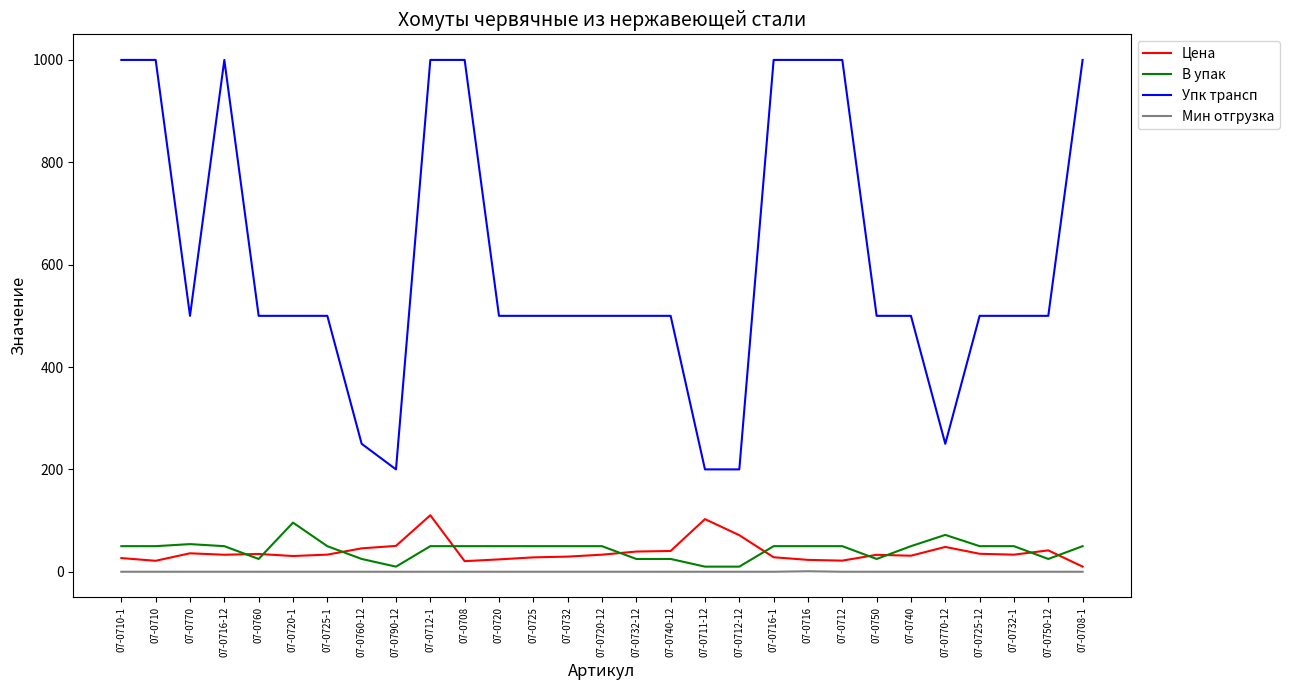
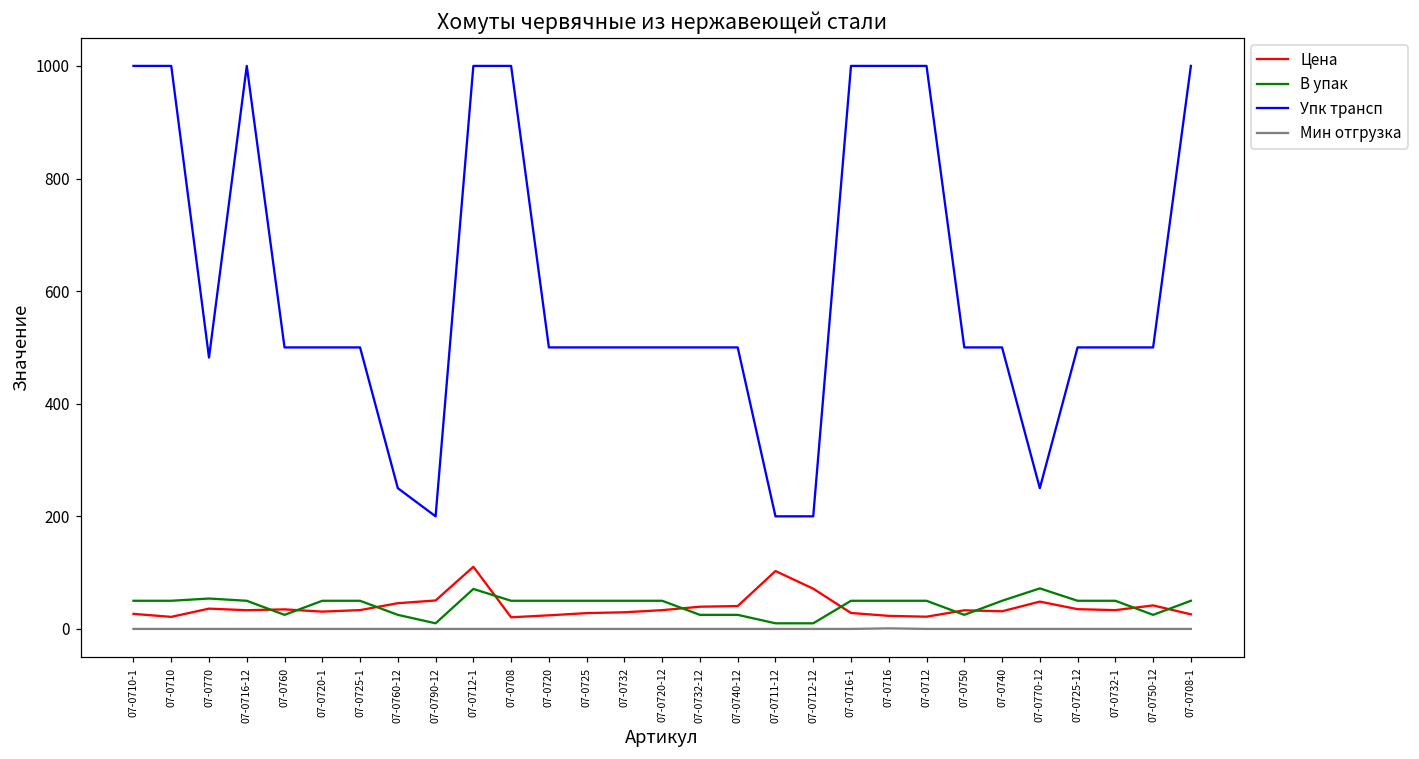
Упк трансп, 07-0770: 500 -> 480
В упак, 07-0720-1: 100 -> 50
В упак, 07-0712-1: 50 -> 70
Цена, 07-0708-1: 10 -> 30
